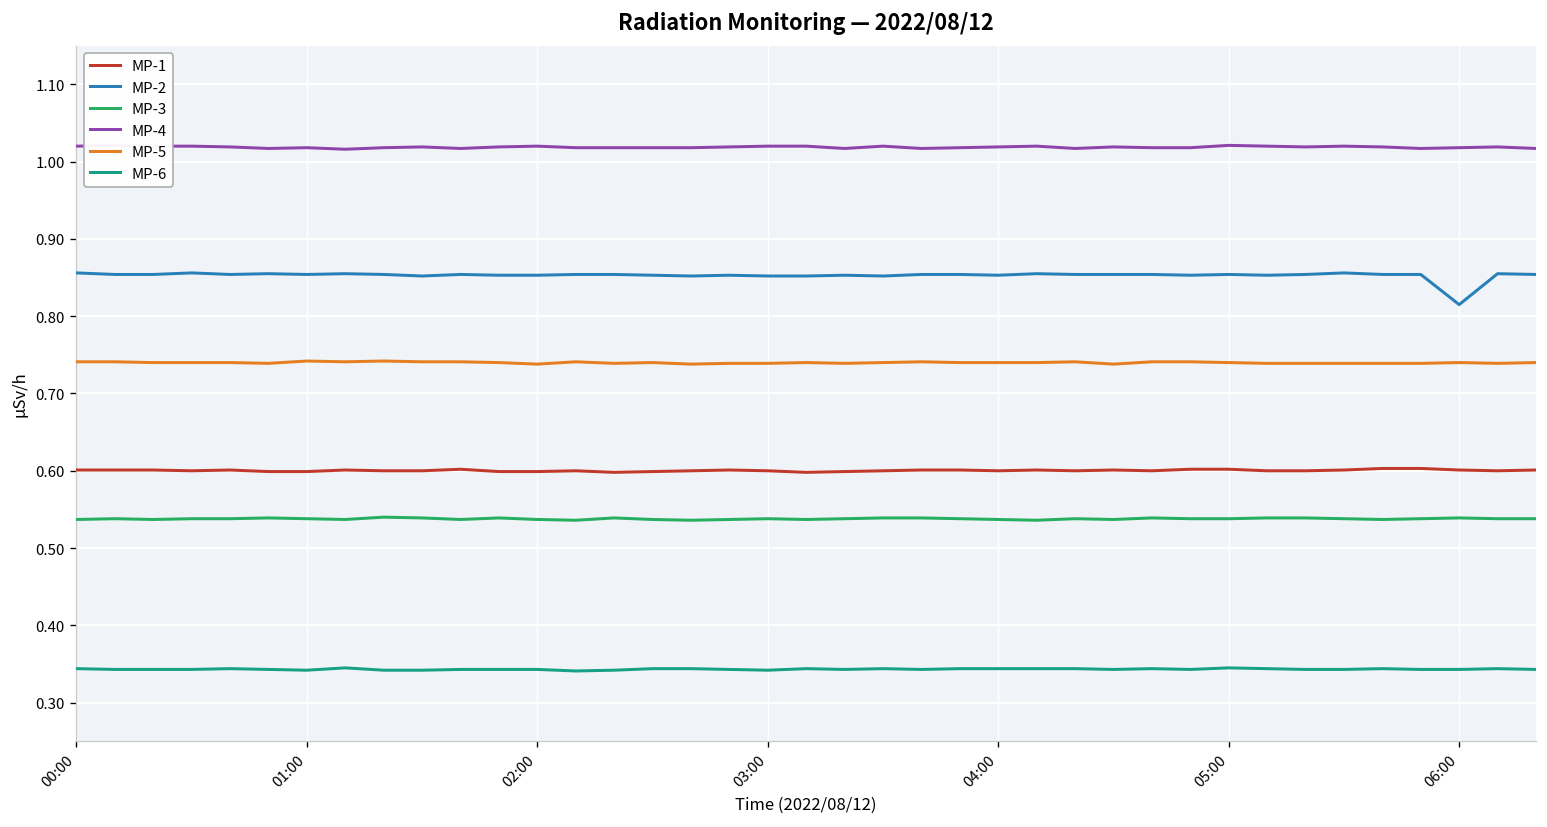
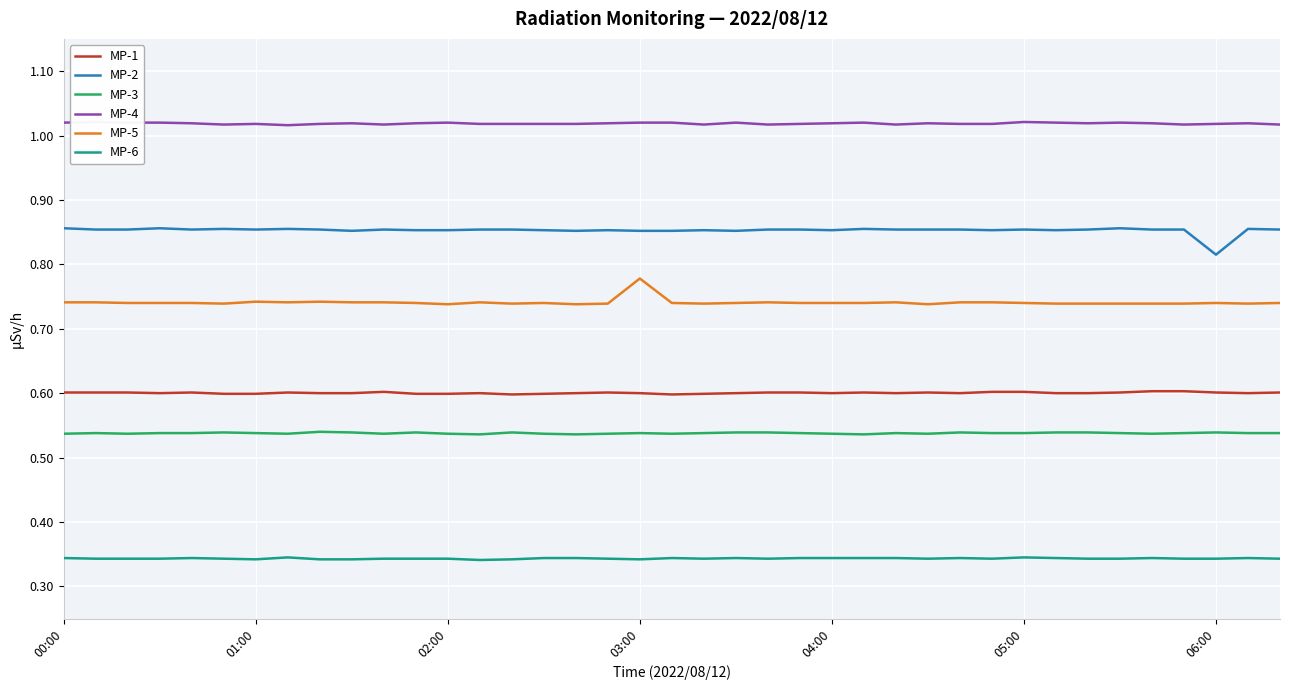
MP-5, 03:00: 0.74 -> 0.78
